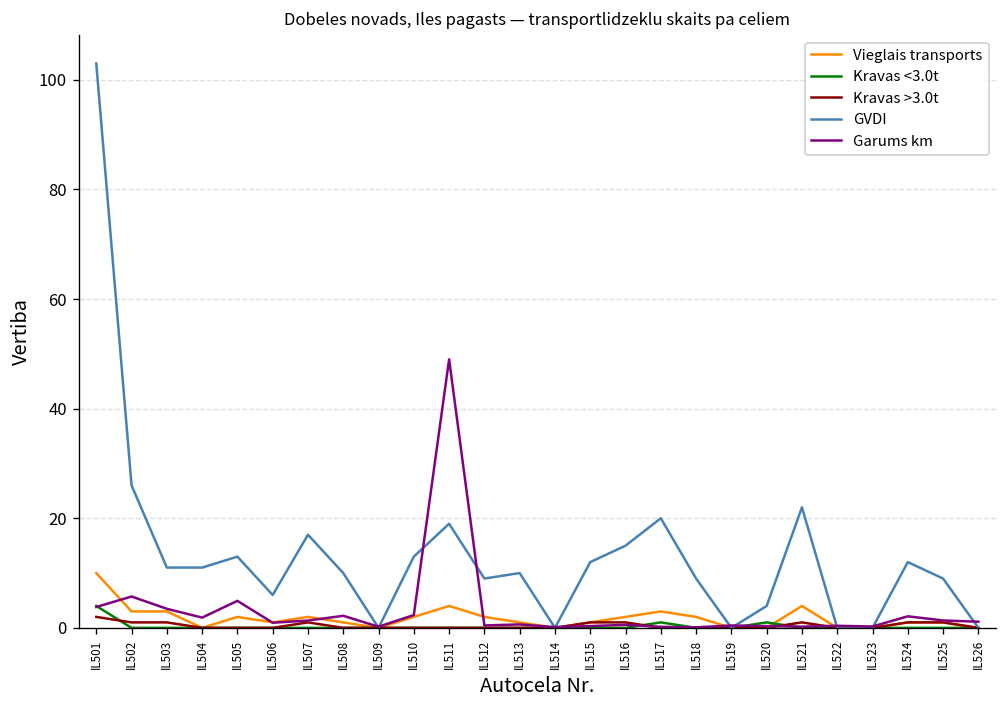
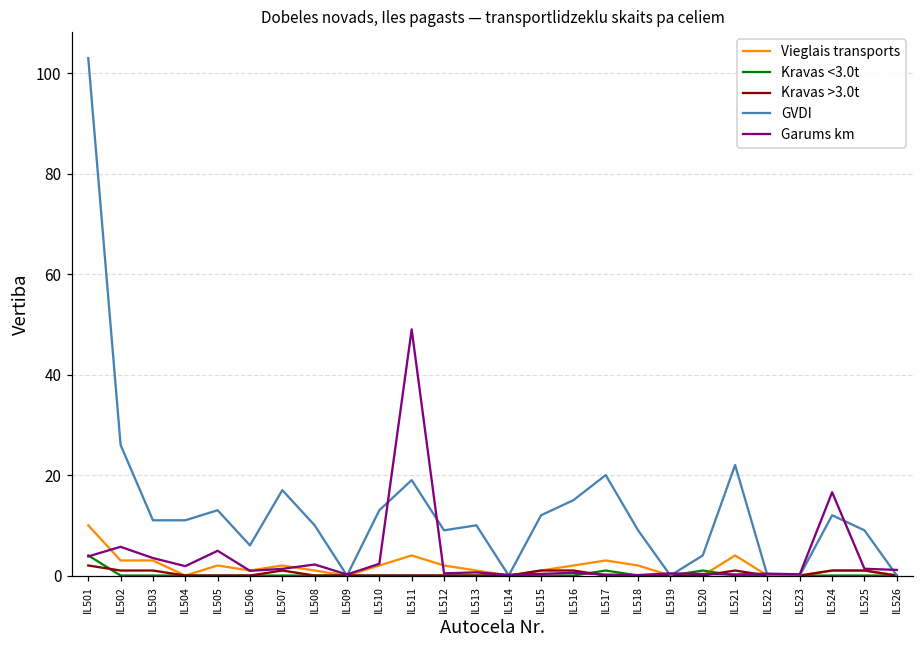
Garums km, IL524: 2 -> 17
